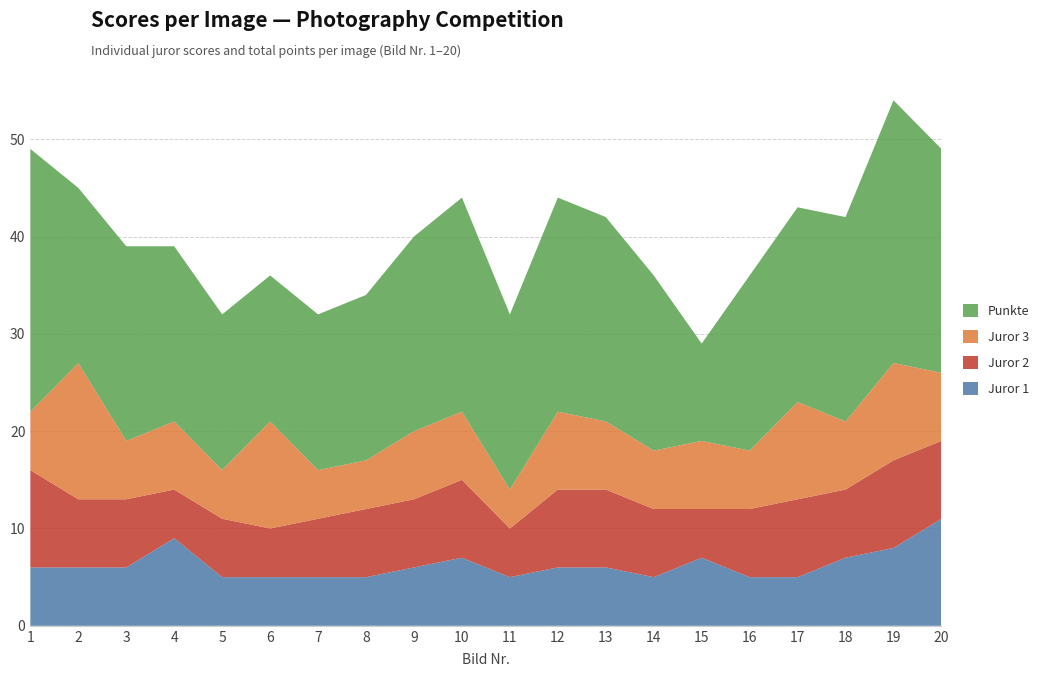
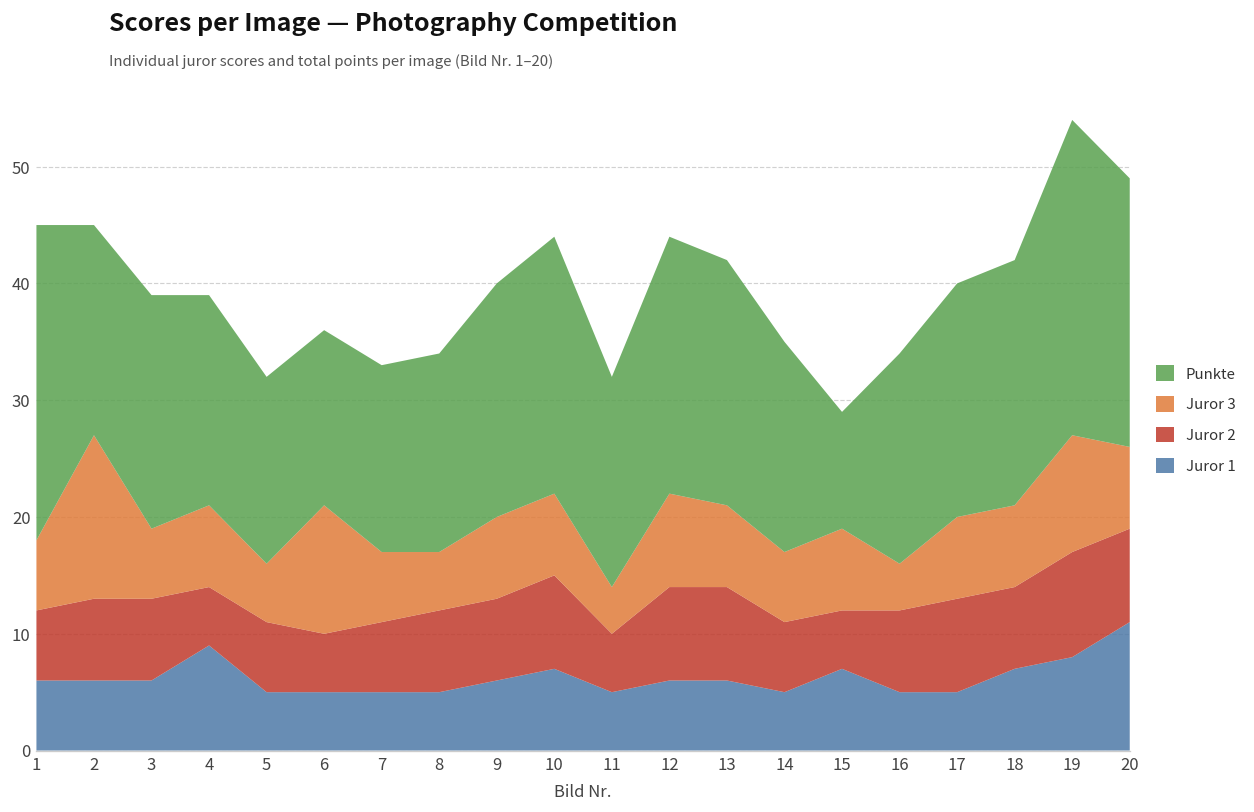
Juror 2, 1: 10 -> 6
Juror 3, 7: 5 -> 6
Juror 2, 14: 7 -> 6
Juror 3, 16: 6 -> 4
Juror 3, 17: 10 -> 7
